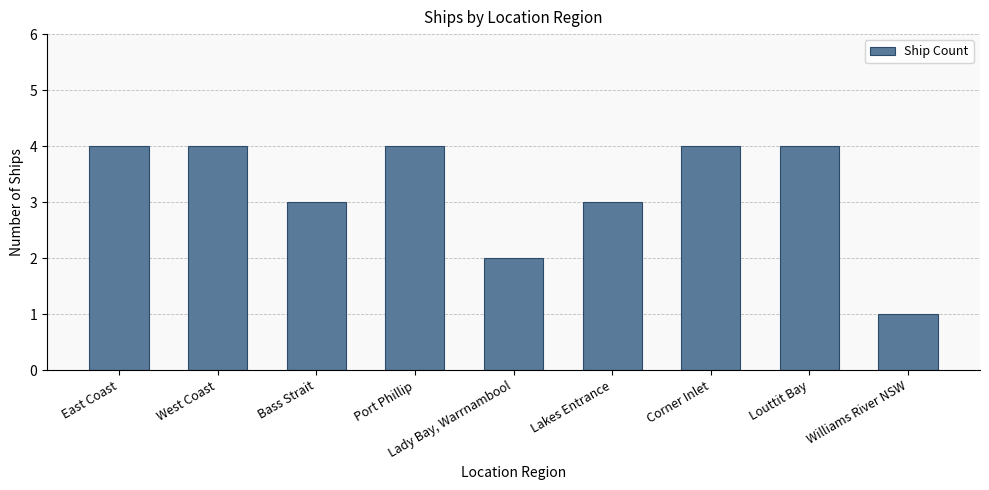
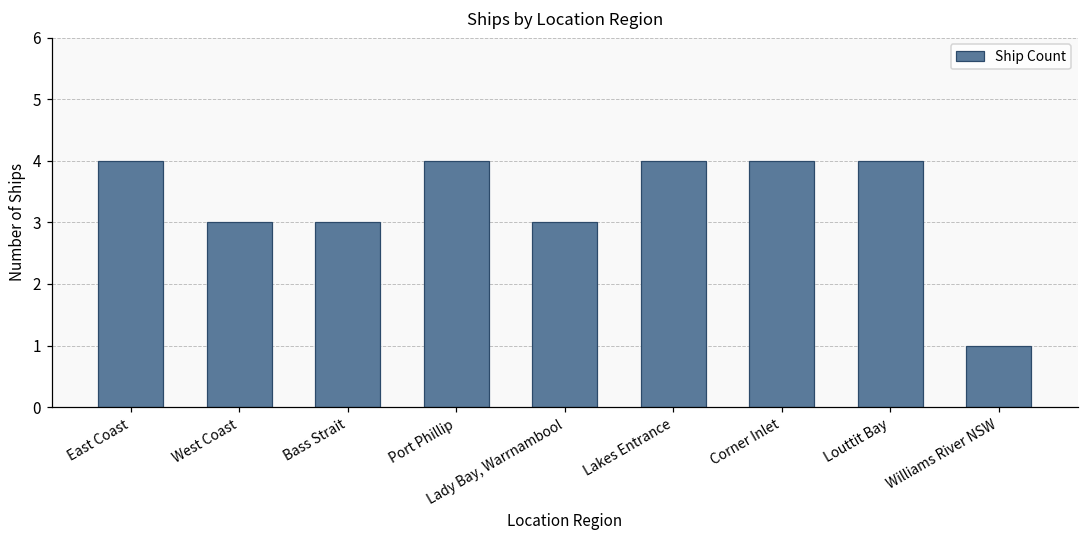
West Coast: 4 -> 3
Lady Bay, Warrnambool: 2 -> 3
Lakes Entrance: 3 -> 4
